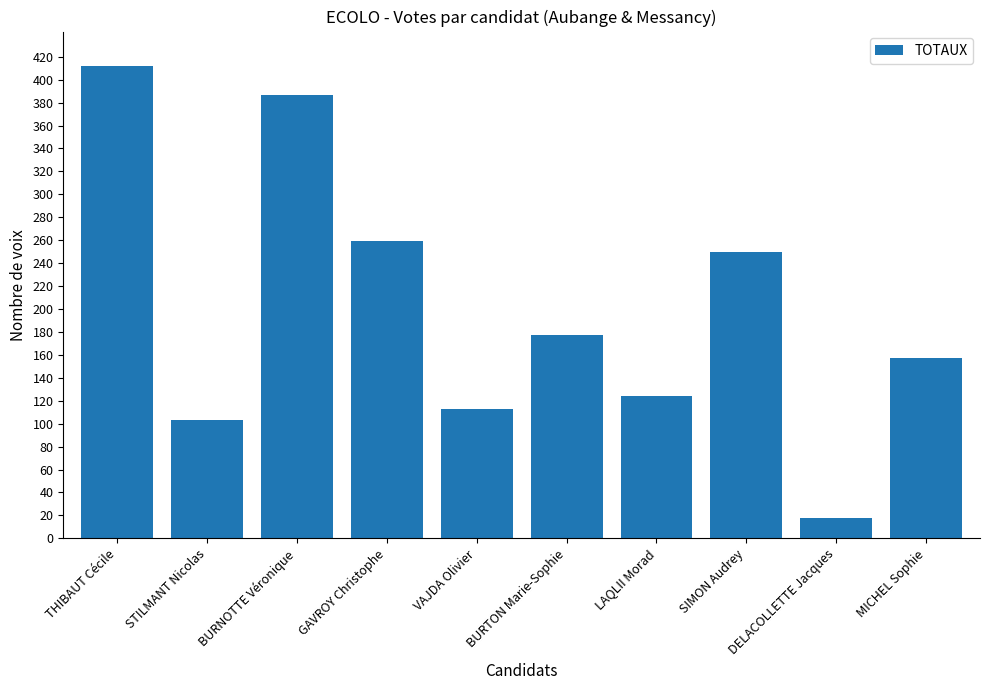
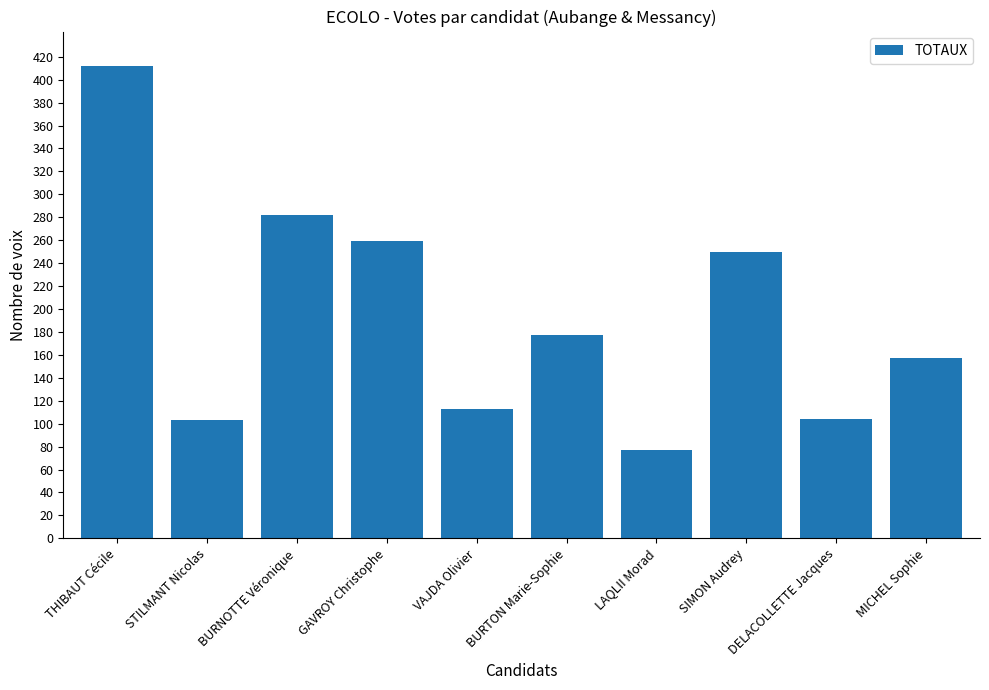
BURNOTTE Véronique: 387 -> 282
LAQLII Morad: 124 -> 77
DELACOLLETTE Jacques: 18 -> 104
